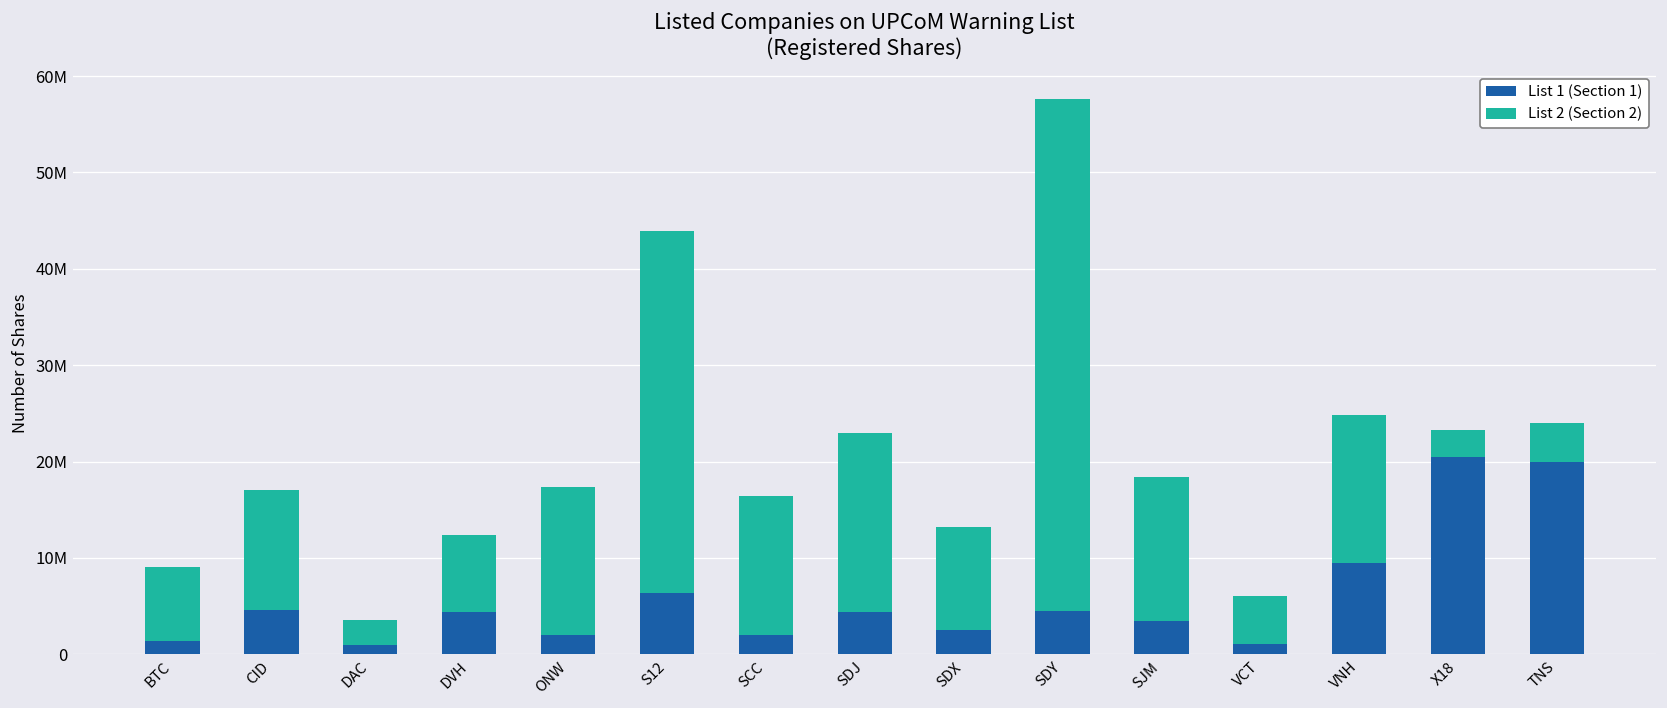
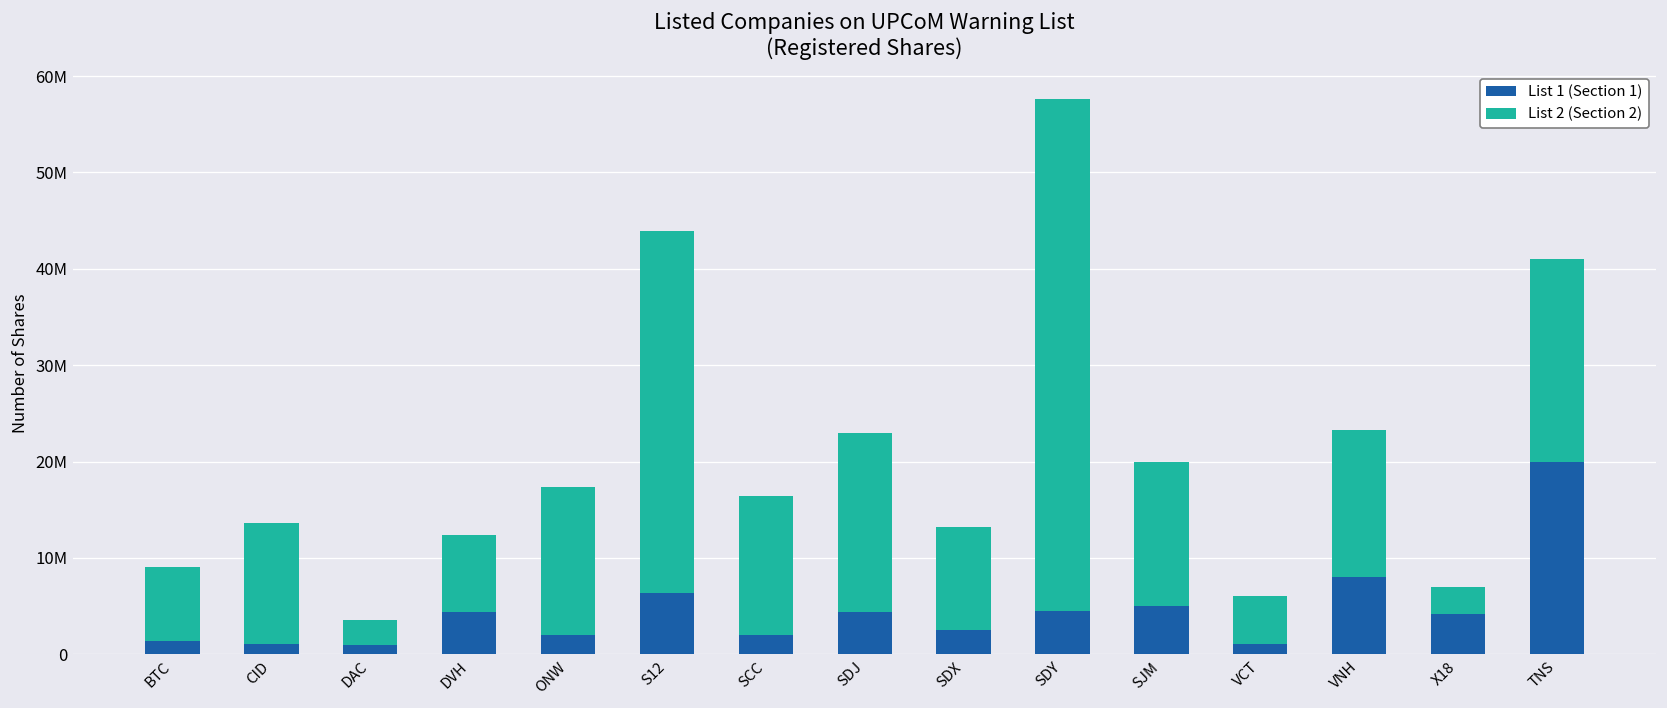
List 1 (Section 1), CID: 5000000 -> 1000000
List 1 (Section 1), SJM: 3000000 -> 5000000
List 1 (Section 1), VNH: 10000000 -> 8000000
List 1 (Section 1), X18: 20000000 -> 4000000
List 2 (Section 2), TNS: 4000000 -> 21000000
